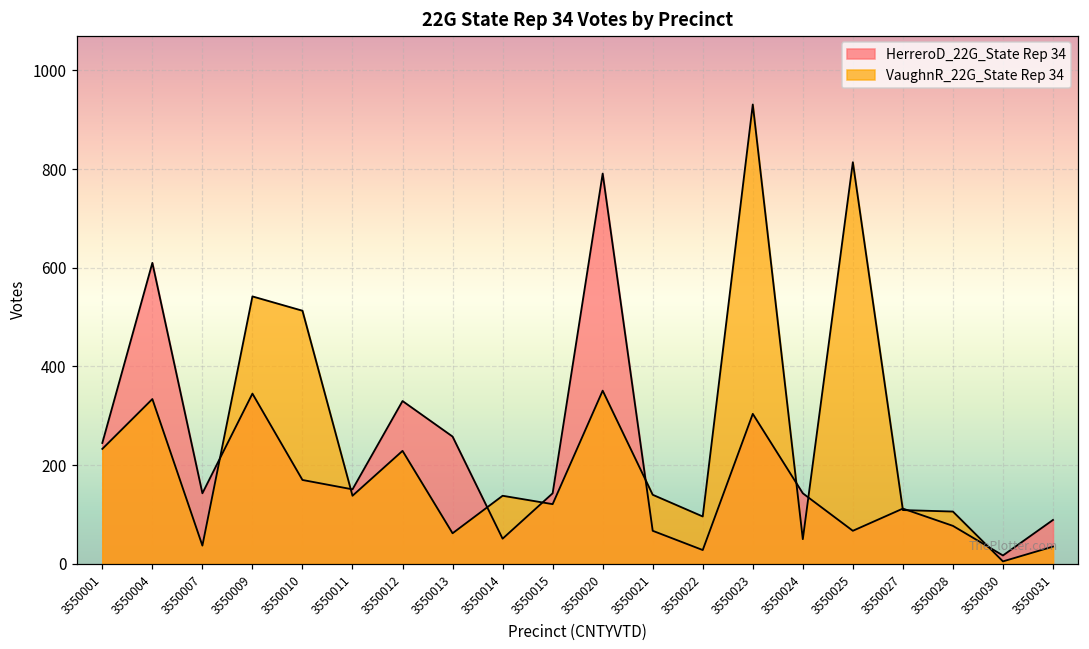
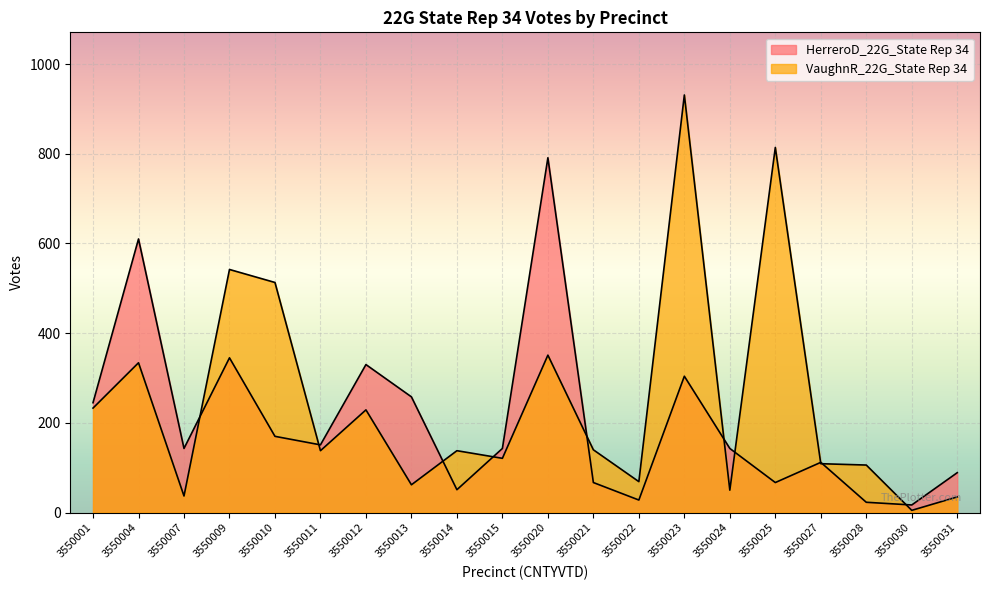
VaughnR_22G_State Rep 34, 3550022: 100 -> 70
HerreroD_22G_State Rep 34, 3550028: 80 -> 20
